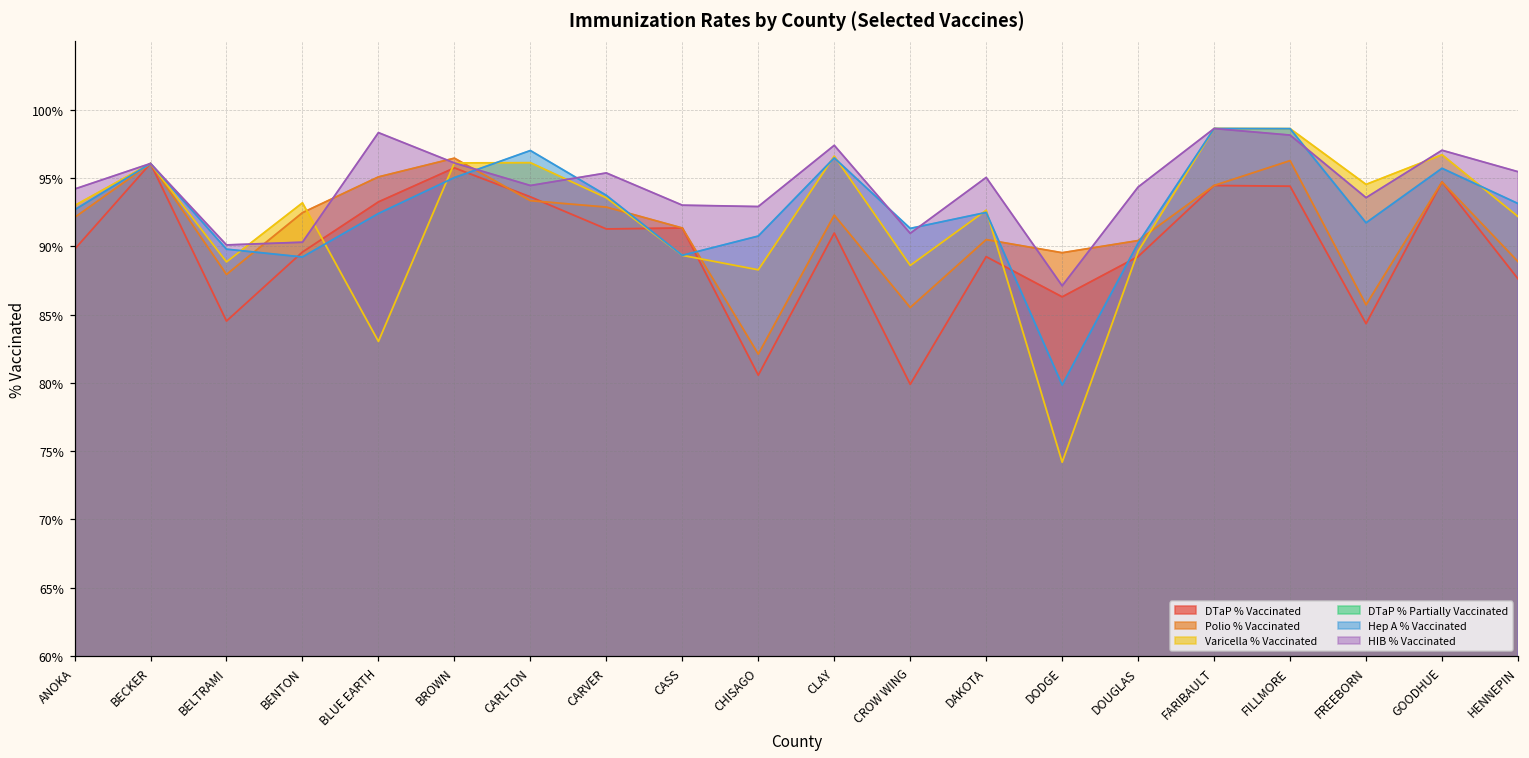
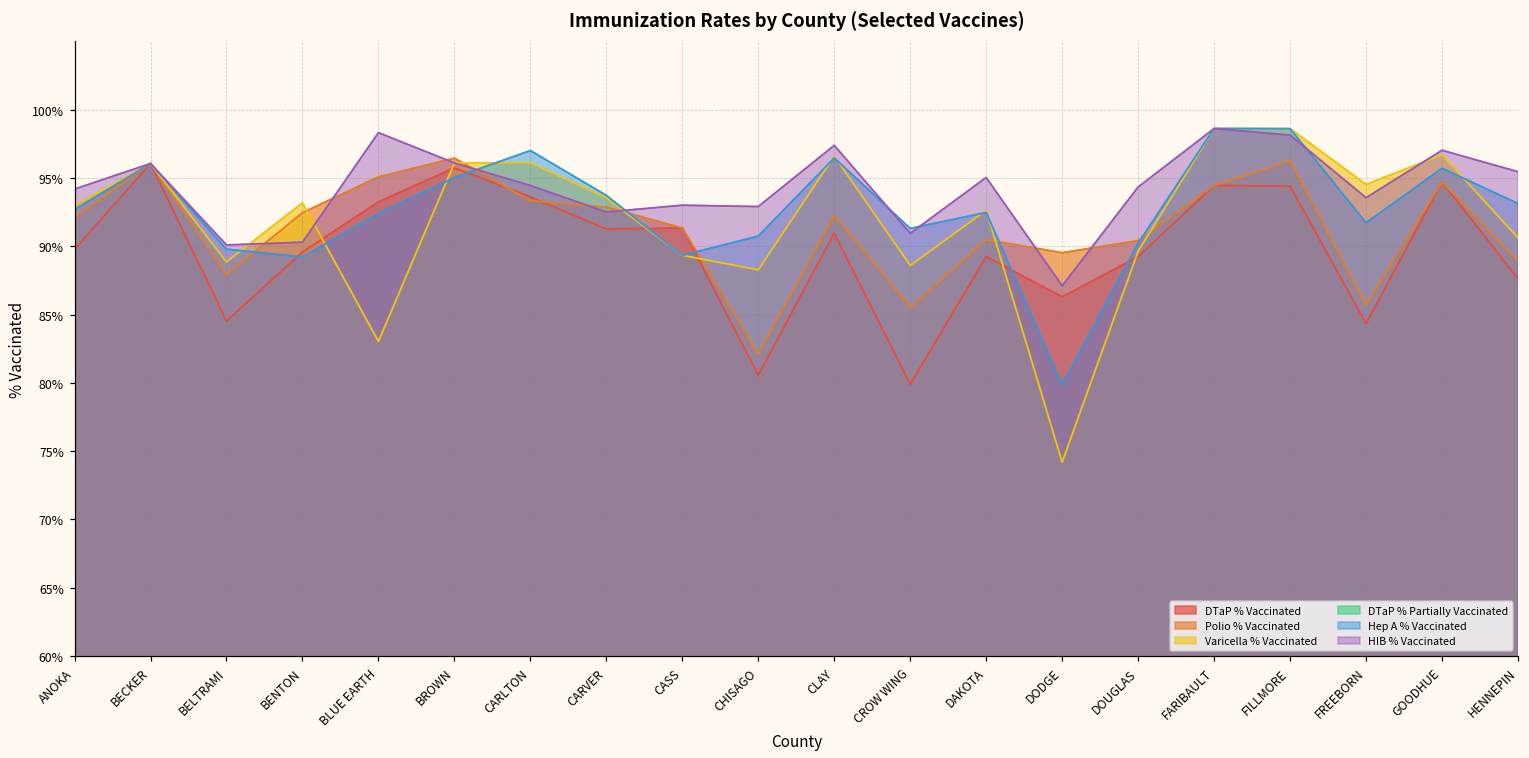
HIB % Vaccinated, CARVER: 95.4% -> 92.5%
Varicella % Vaccinated, HENNEPIN: 92.2% -> 90.6%
